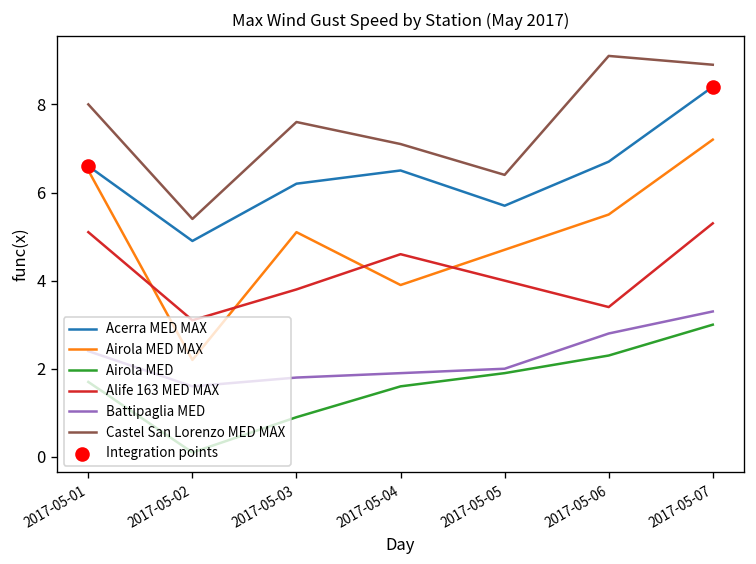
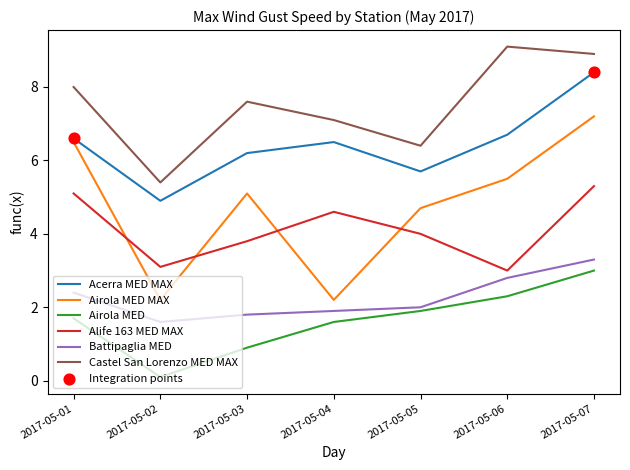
Airola MED MAX, 2017-05-04: 3.9 -> 2.2
Alife 163 MED MAX, 2017-05-06: 3.4 -> 3.0
